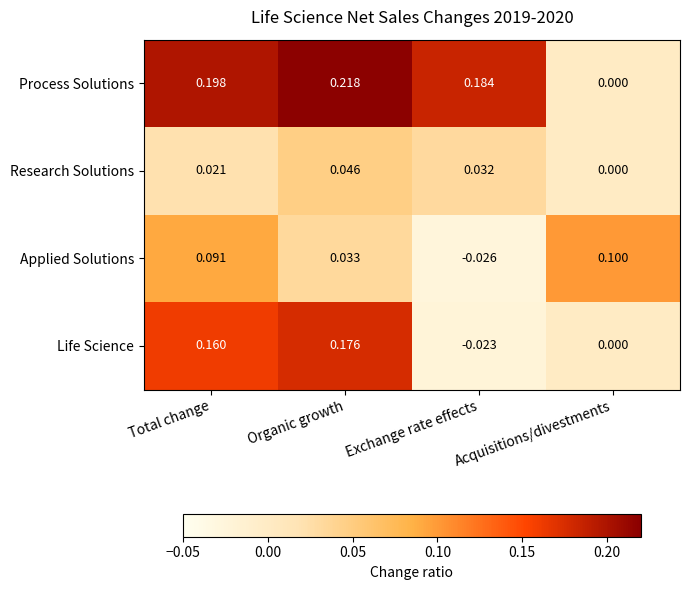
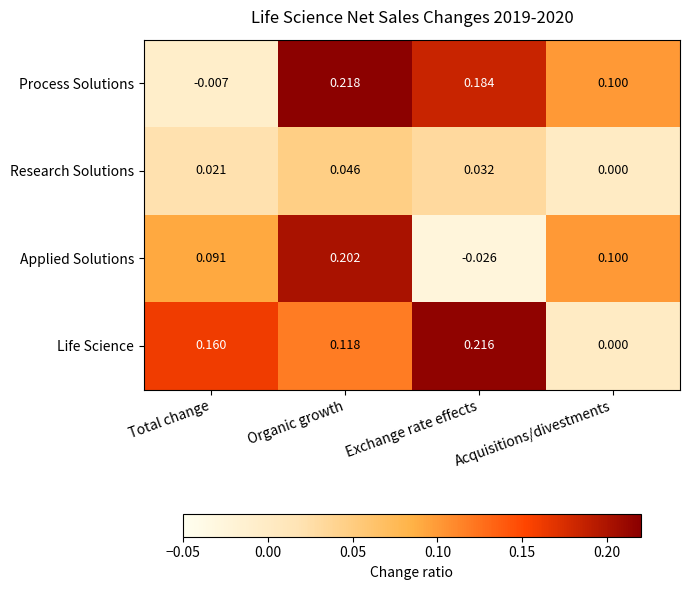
Process Solutions, Total change: 0.198 -> -0.007
Process Solutions, Acquisitions/divestments: 0.000 -> 0.100
Applied Solutions, Organic growth: 0.033 -> 0.202
Life Science, Organic growth: 0.176 -> 0.118
Life Science, Exchange rate effects: -0.023 -> 0.216
